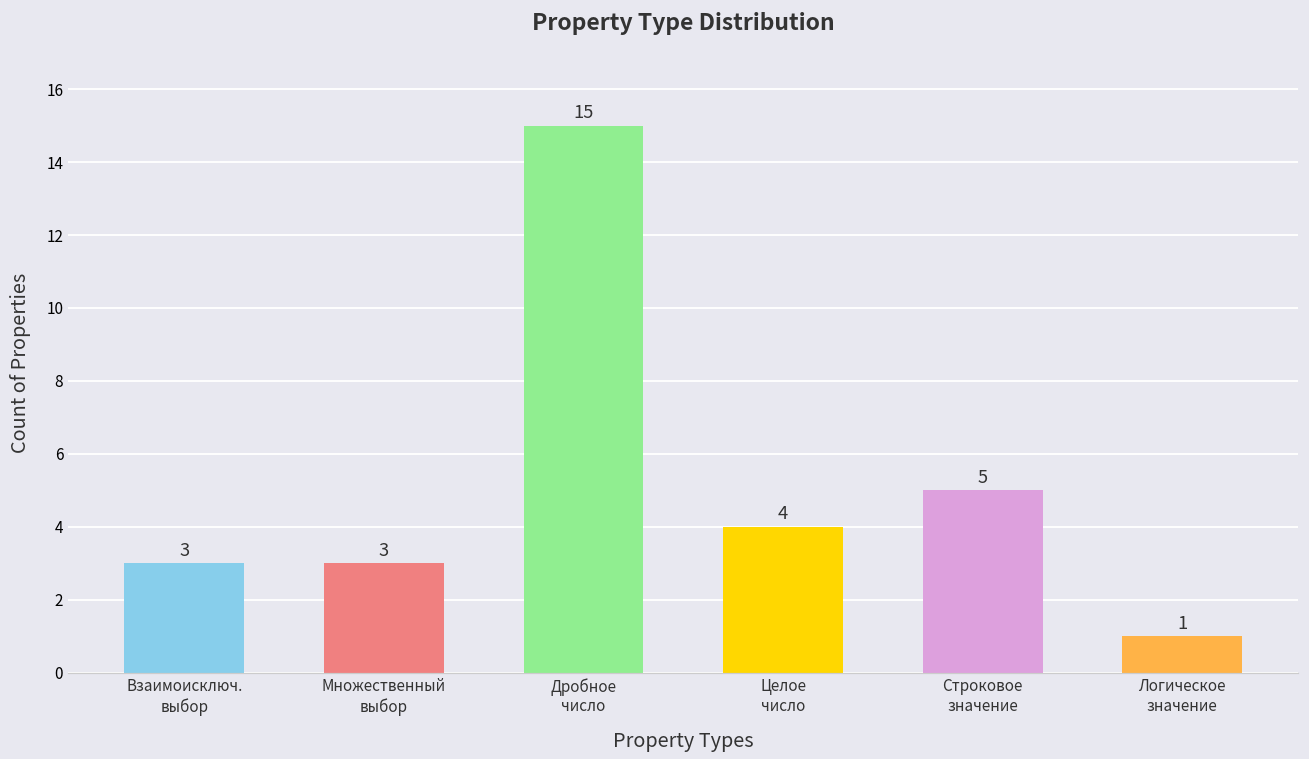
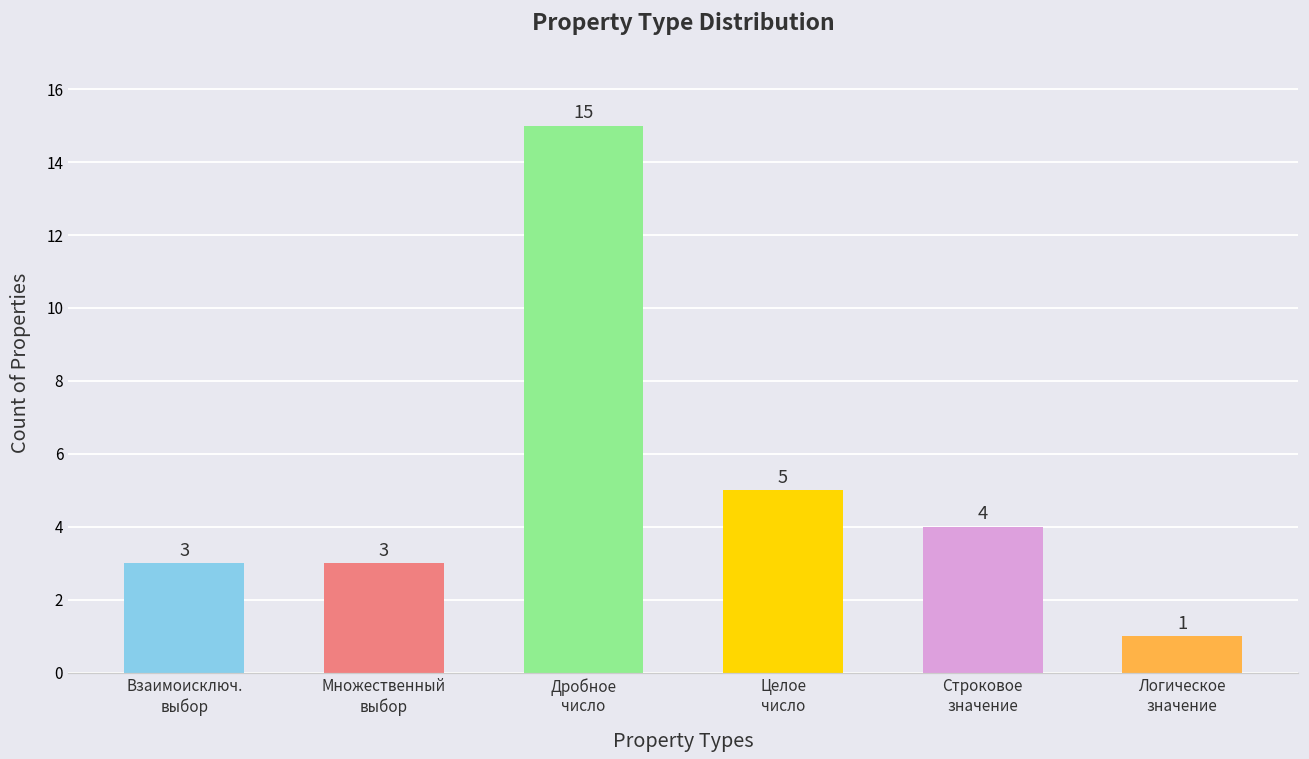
Целое число: 4 -> 5
Строковое значение: 5 -> 4
